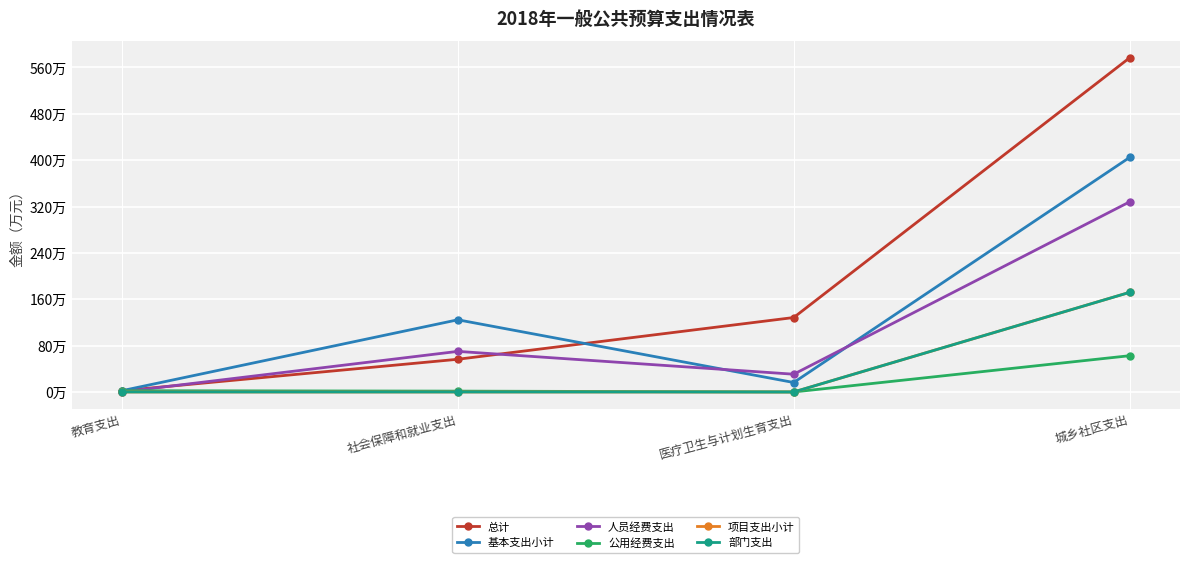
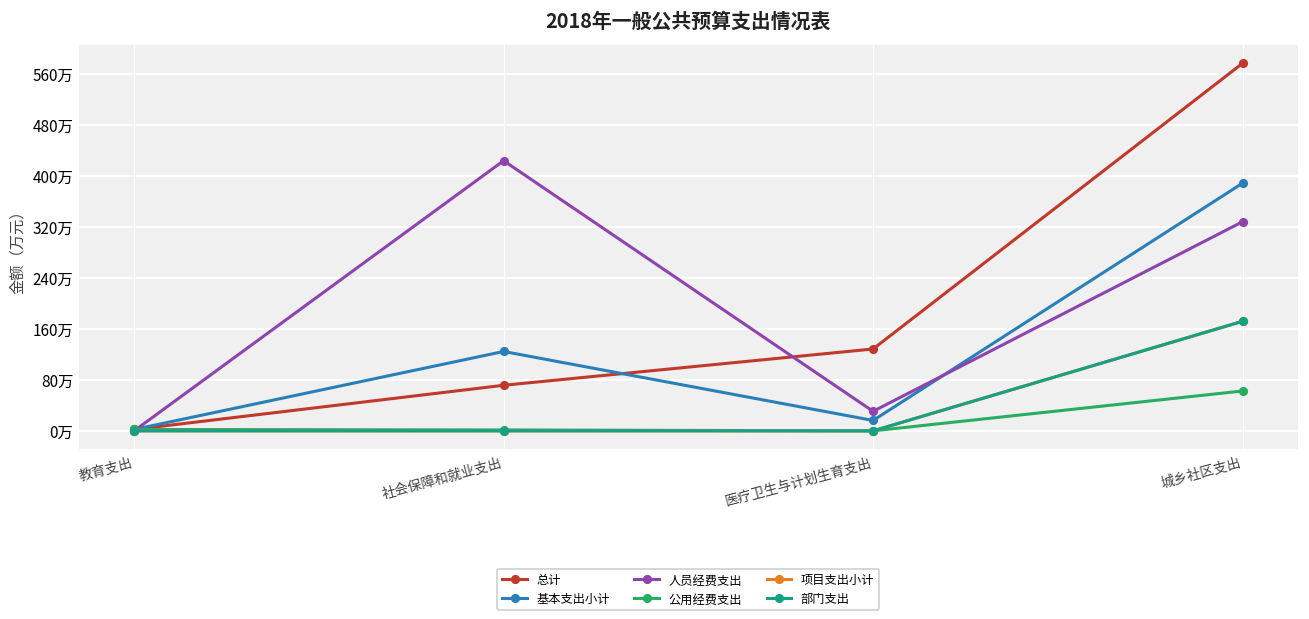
总计, 社会保障和就业支出: 60万 -> 70万
人员经费支出, 社会保障和就业支出: 70万 -> 420万
基本支出小计, 城乡社区支出: 400万 -> 390万
